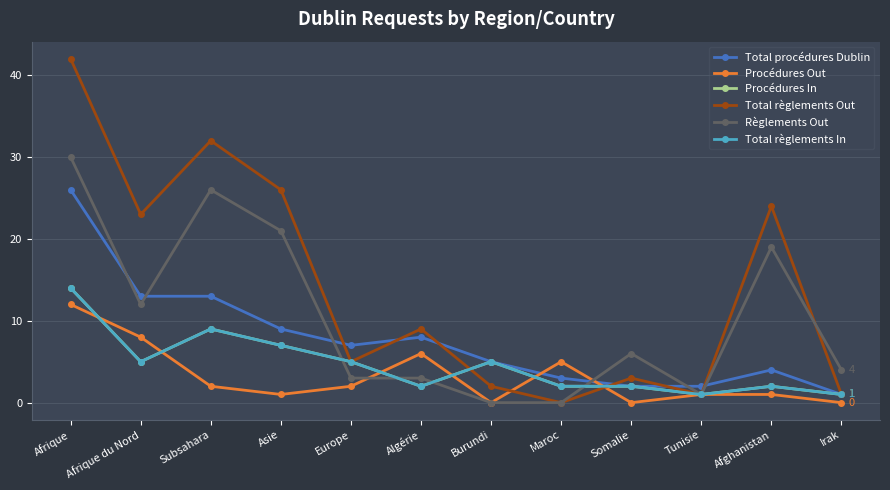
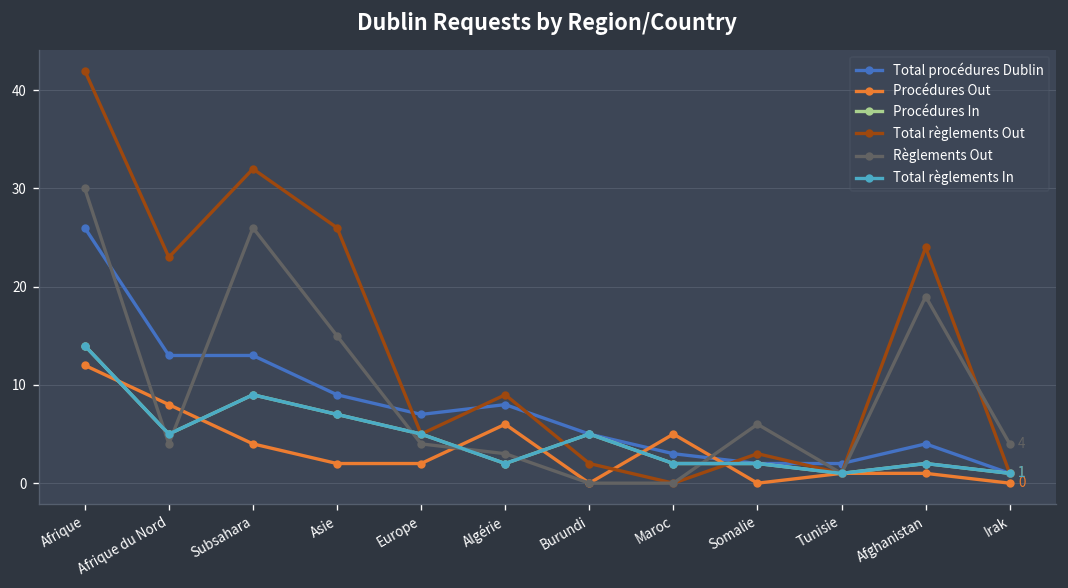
Règlements Out, Afrique du Nord: 12 -> 4
Procédures Out, Subsahara: 2 -> 4
Procédures Out, Asie: 1 -> 2
Règlements Out, Asie: 21 -> 15
Règlements Out, Europe: 3 -> 4
